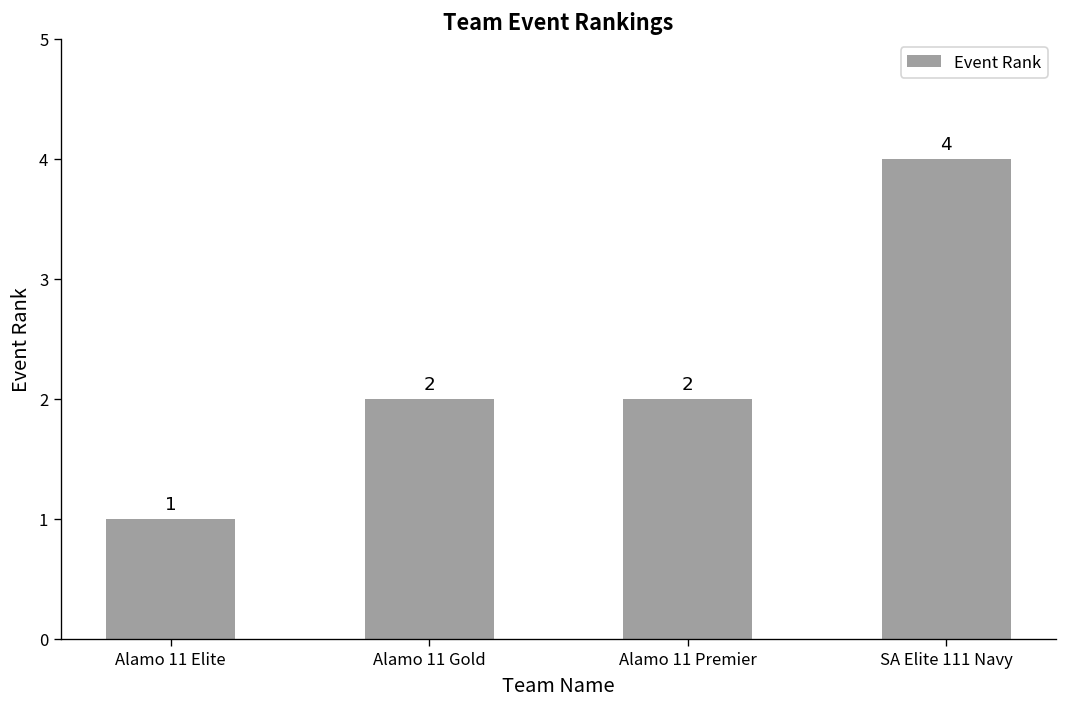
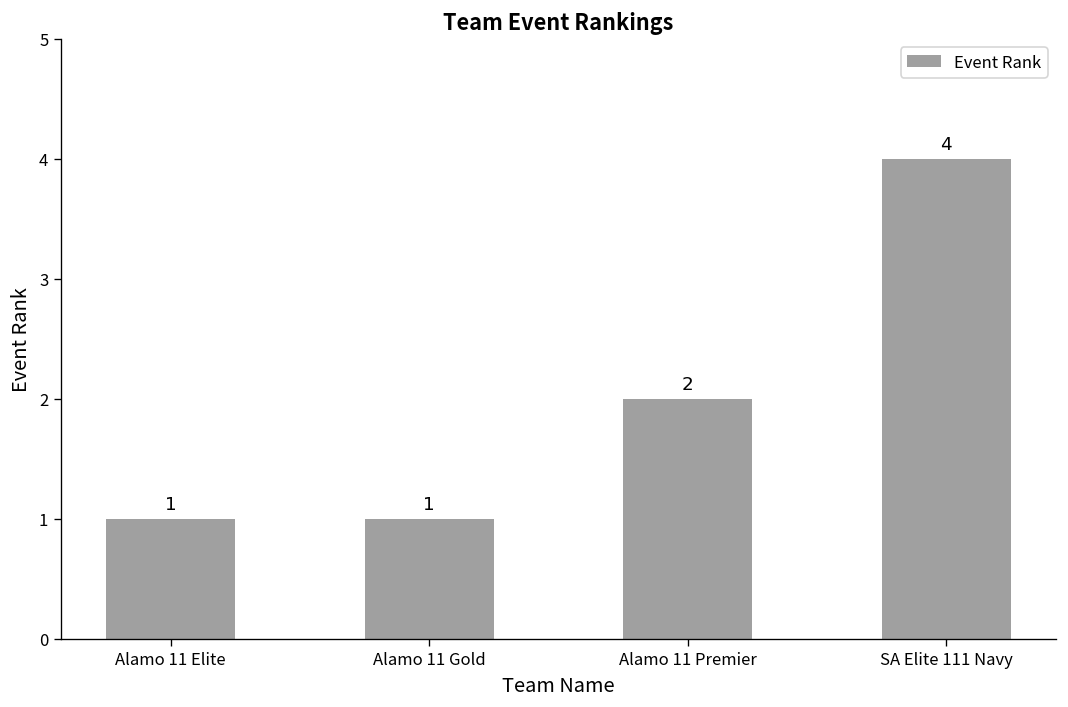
Alamo 11 Gold: 2 -> 1
